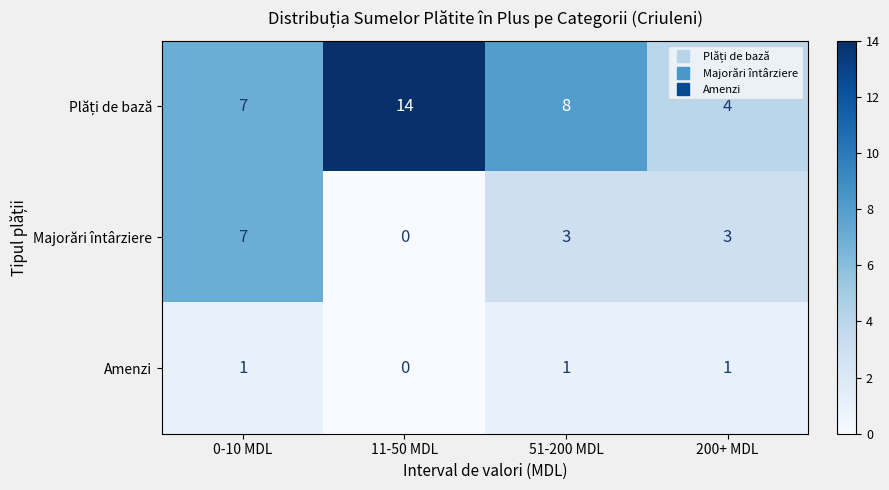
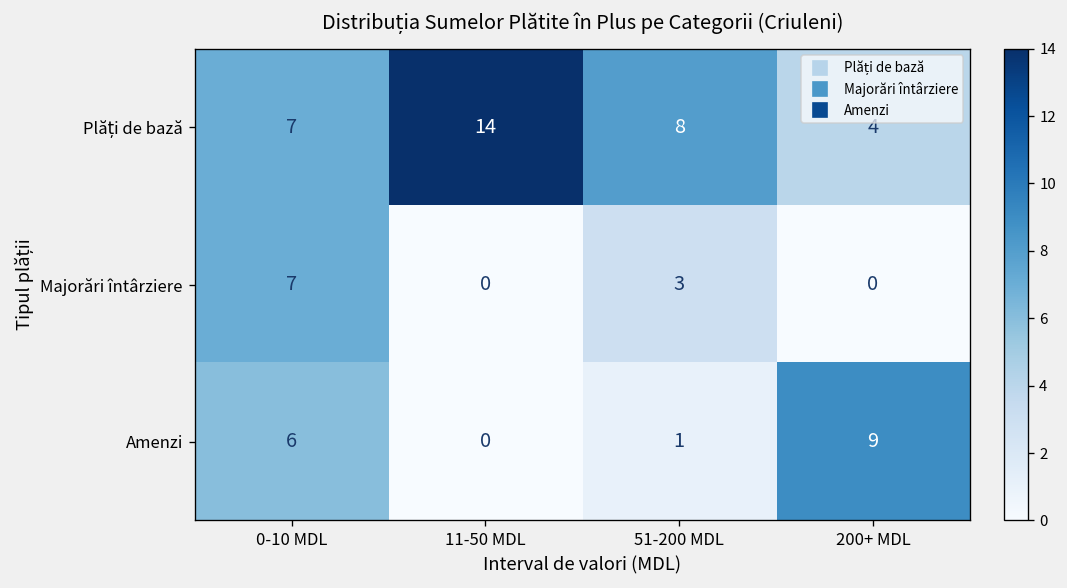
Majorări întârziere, 200+ MDL: 3 -> 0
Amenzi, 0-10 MDL: 1 -> 6
Amenzi, 200+ MDL: 1 -> 9
